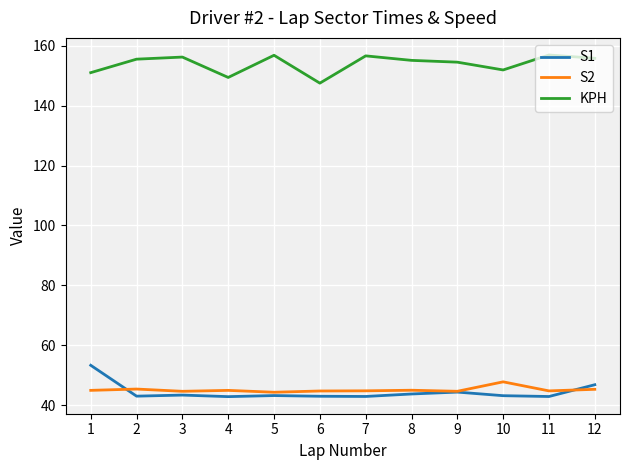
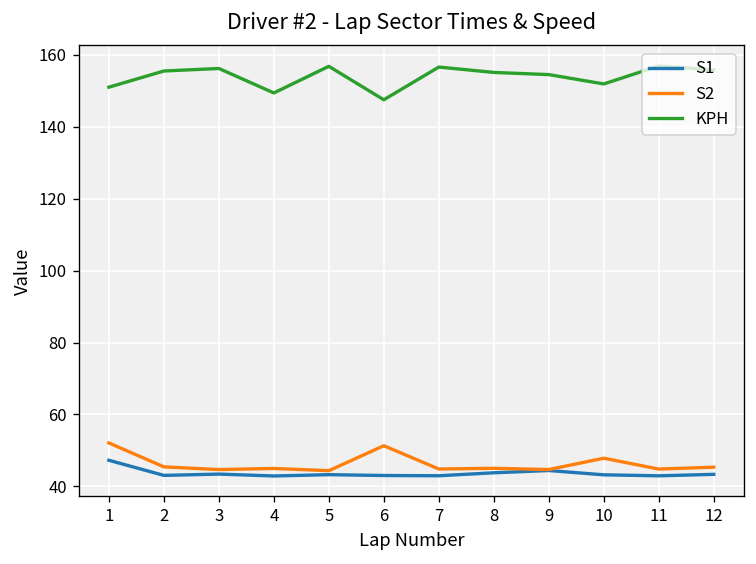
S1, 1: 53 -> 47
S2, 1: 45 -> 52
S2, 6: 45 -> 51
S1, 12: 47 -> 43
